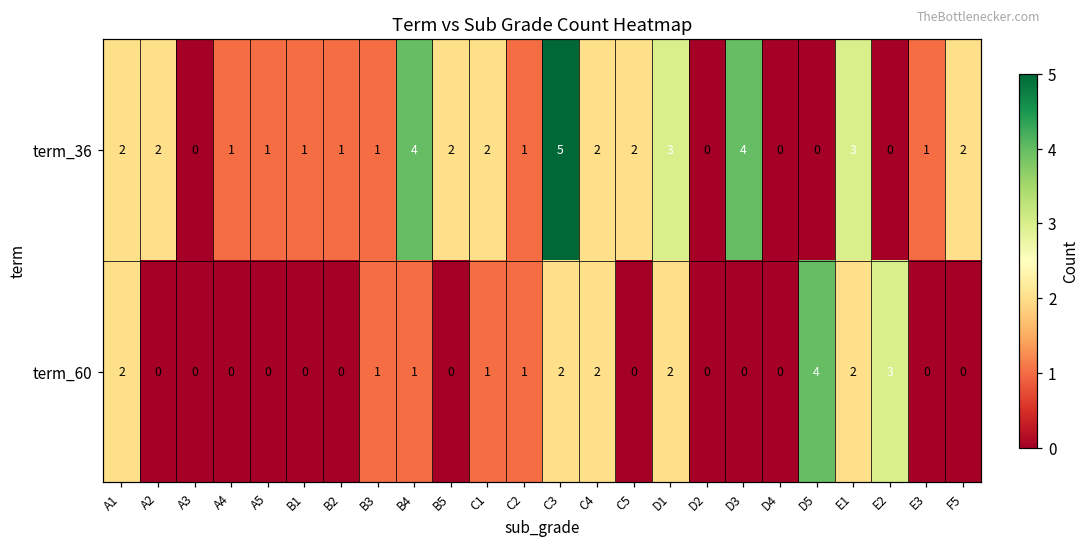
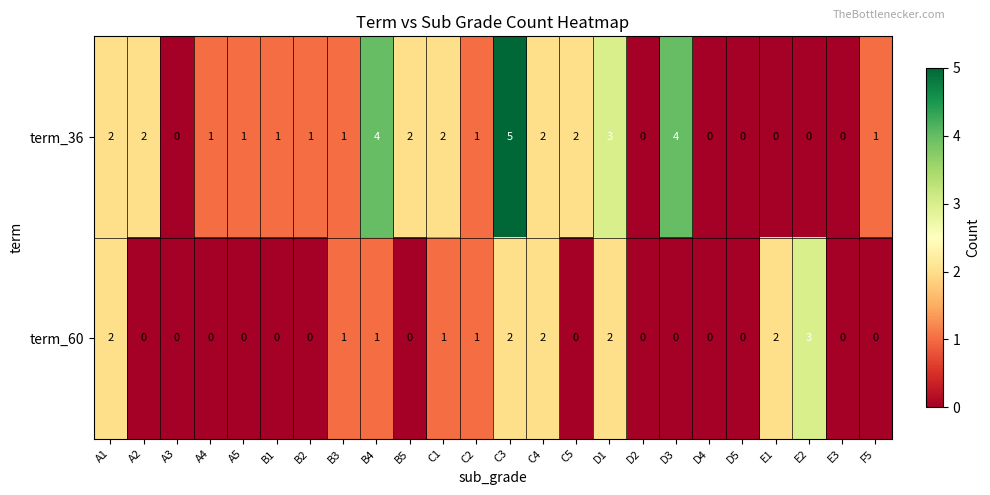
term_36, E1: 3 -> 0
term_36, E3: 1 -> 0
term_36, F5: 2 -> 1
term_60, D5: 4 -> 0
